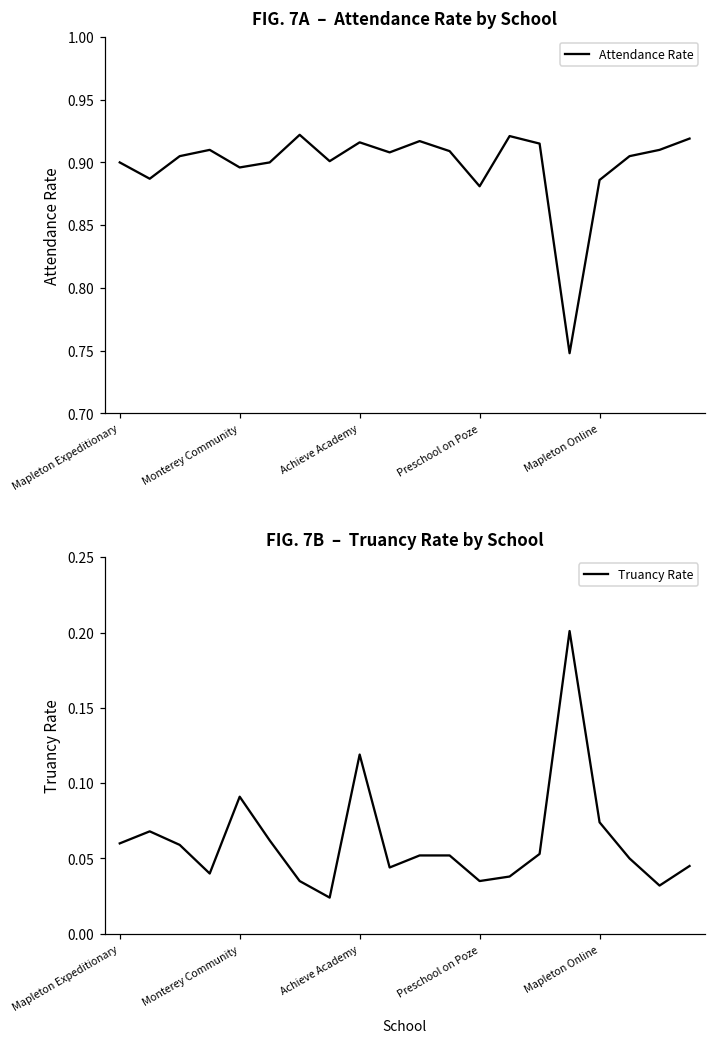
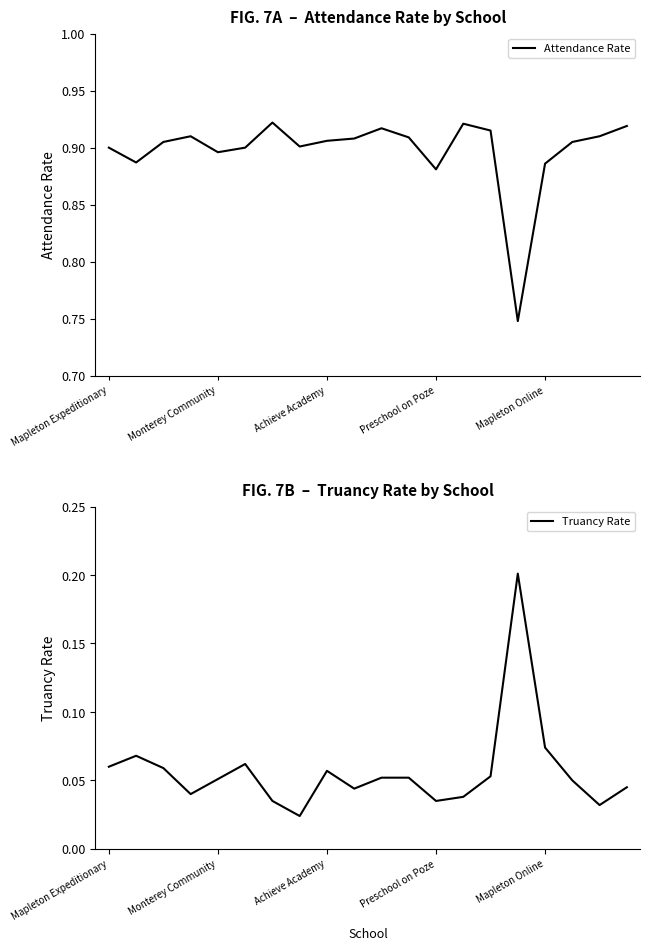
FIG. 7A – Attendance Rate by School, Achieve Academy: 0.916 -> 0.906
FIG. 7B – Truancy Rate by School, Monterey Community: 0.091 -> 0.051
FIG. 7B – Truancy Rate by School, Achieve Academy: 0.119 -> 0.057
